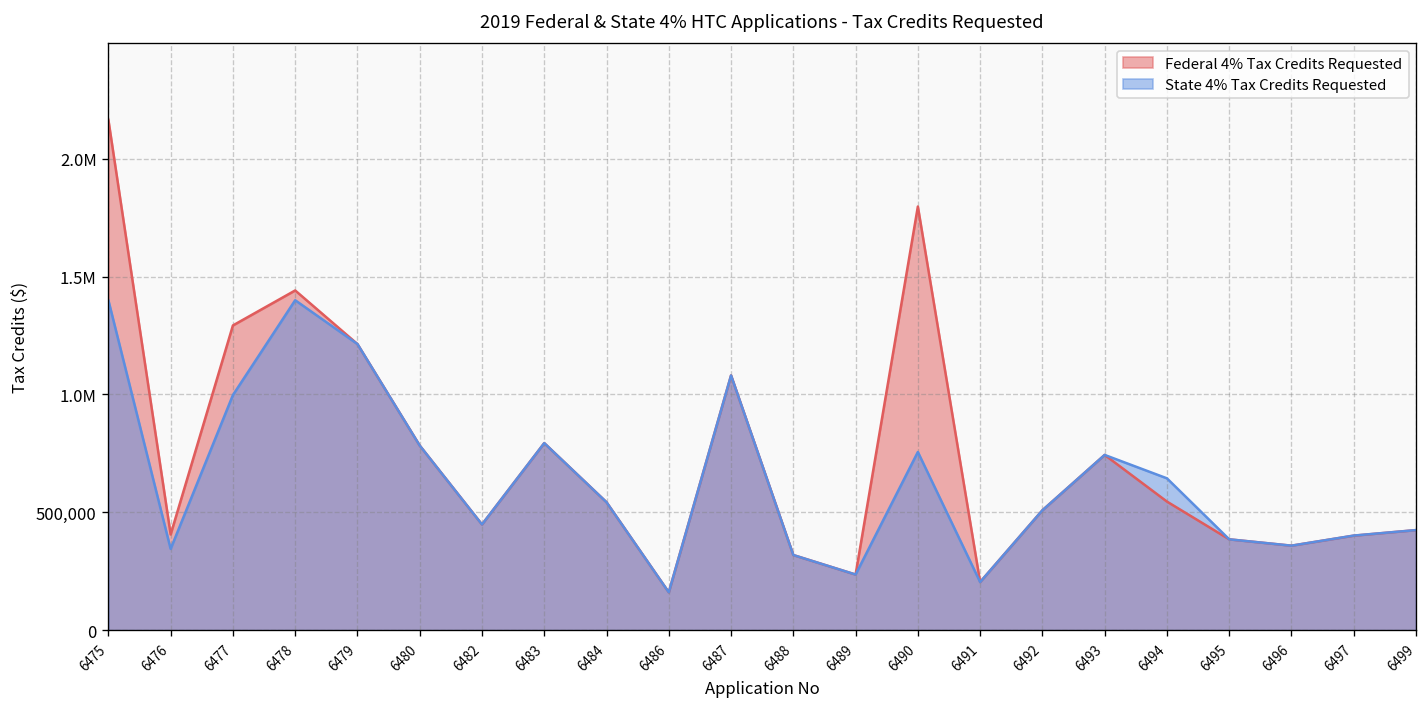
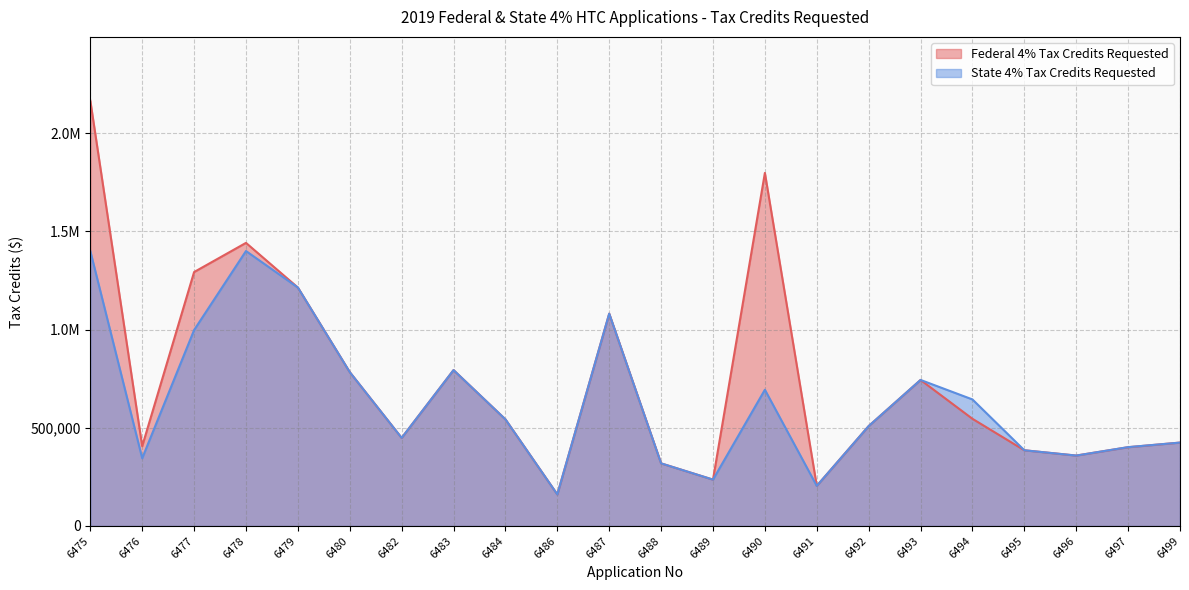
State 4% Tax Credits Requested, 6490: 760,000 -> 690,000
